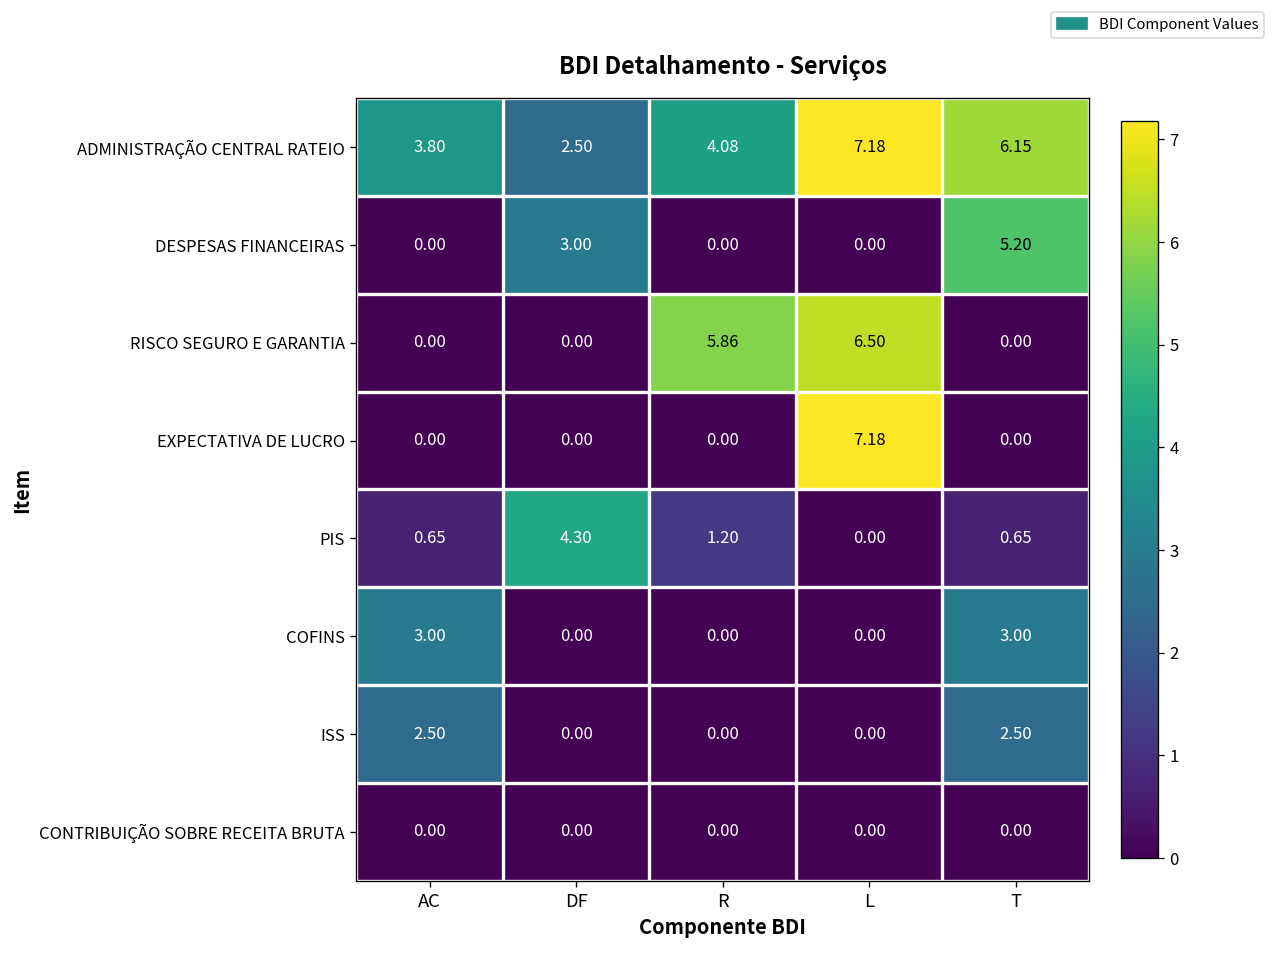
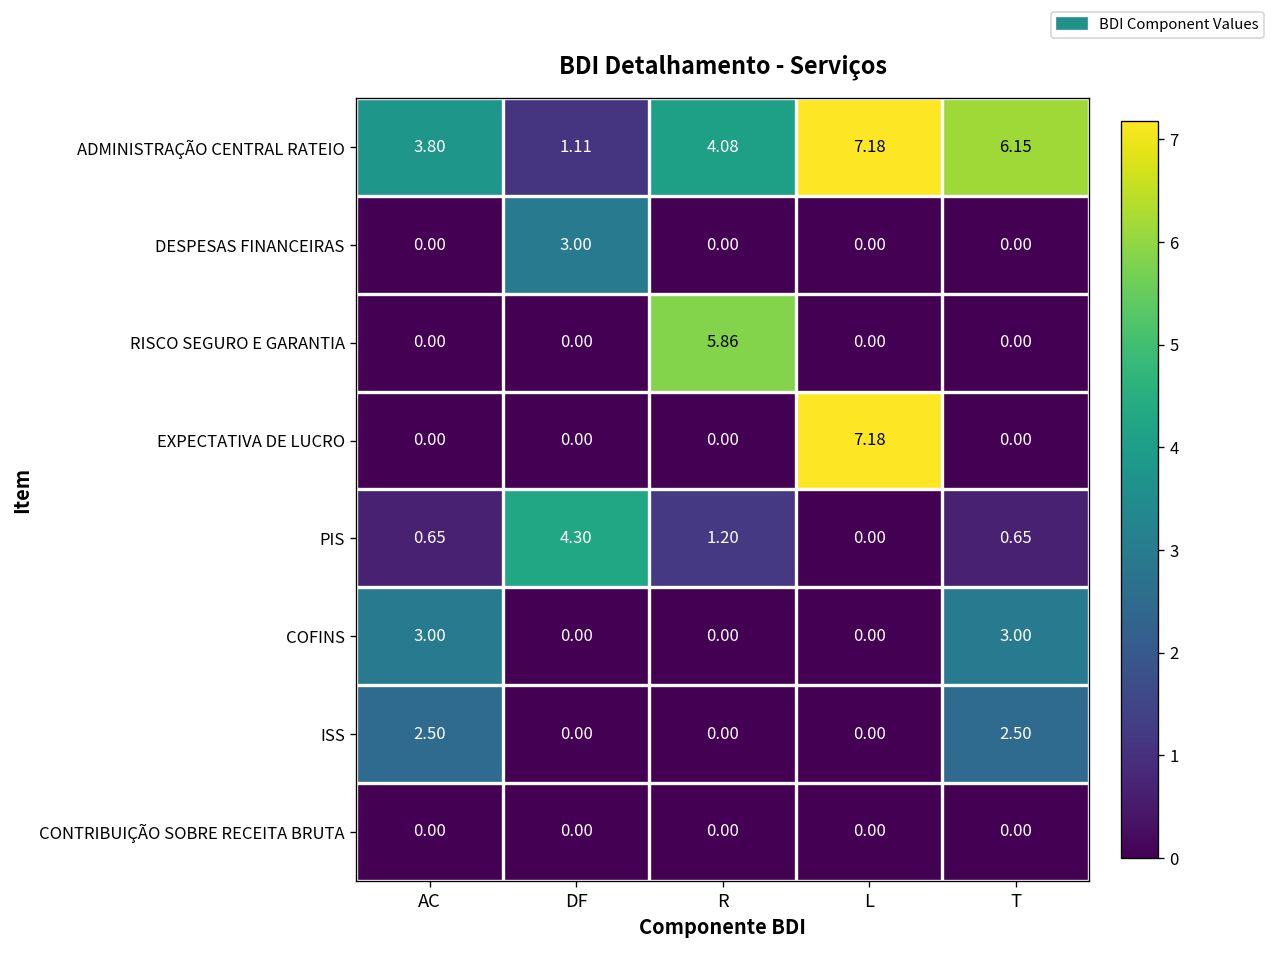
ADMINISTRAÇÃO CENTRAL RATEIO, DF: 2.50 -> 1.11
DESPESAS FINANCEIRAS, T: 5.20 -> 0.00
RISCO SEGURO E GARANTIA, L: 6.50 -> 0.00
